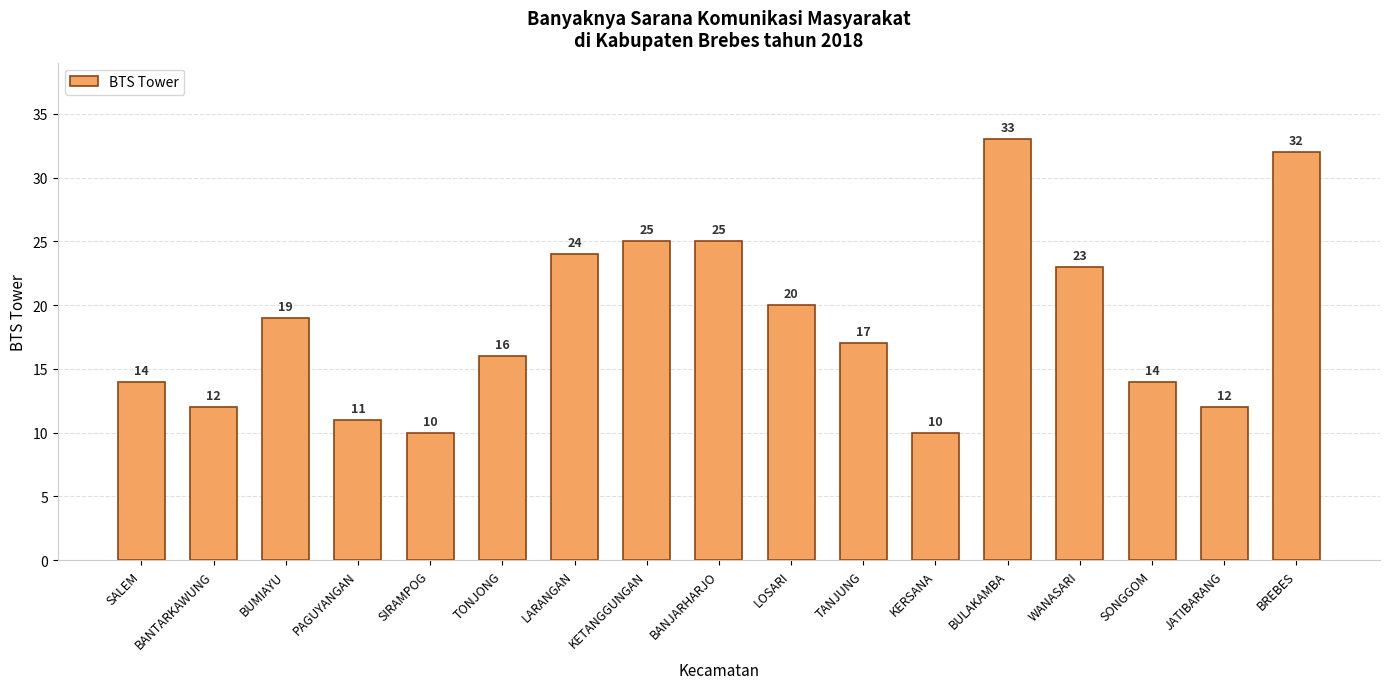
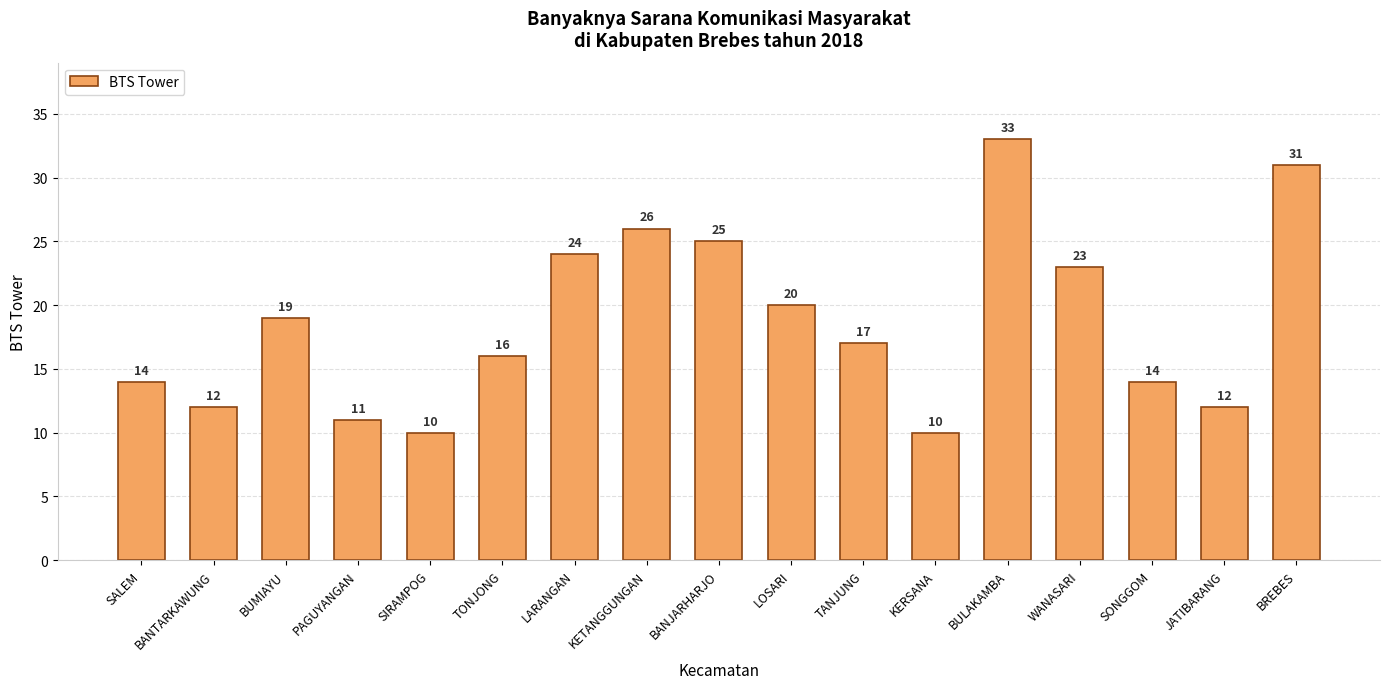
KETANGGUNGAN: 25 -> 26
BREBES: 32 -> 31
